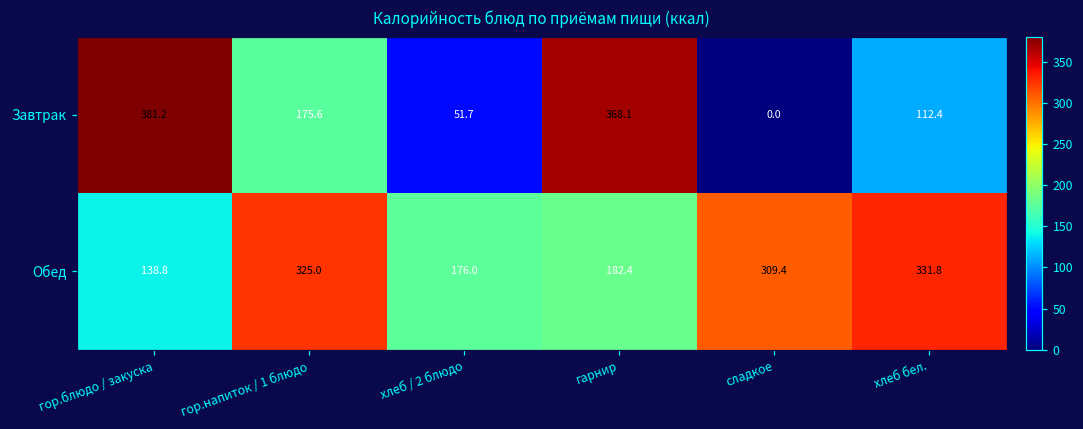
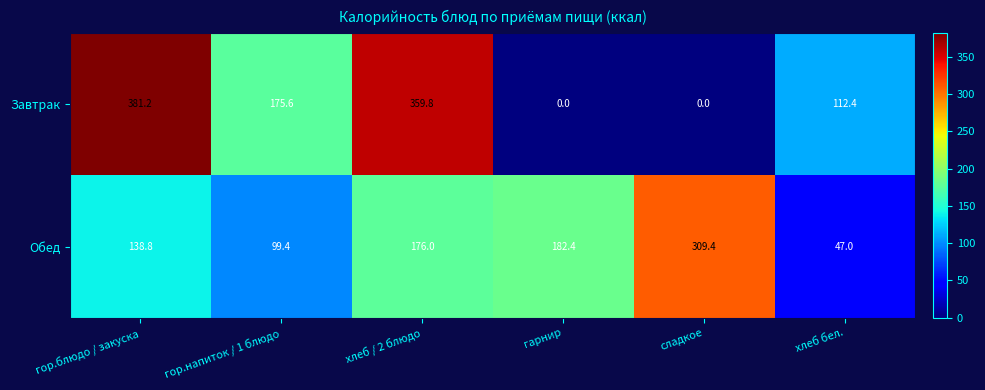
Завтрак, хлеб / 2 блюдо: 51.7 -> 359.8
Завтрак, гарнир: 368.1 -> 0.0
Обед, гор.напиток / 1 блюдо: 325.0 -> 99.4
Обед, хлеб бел.: 331.8 -> 47.0
